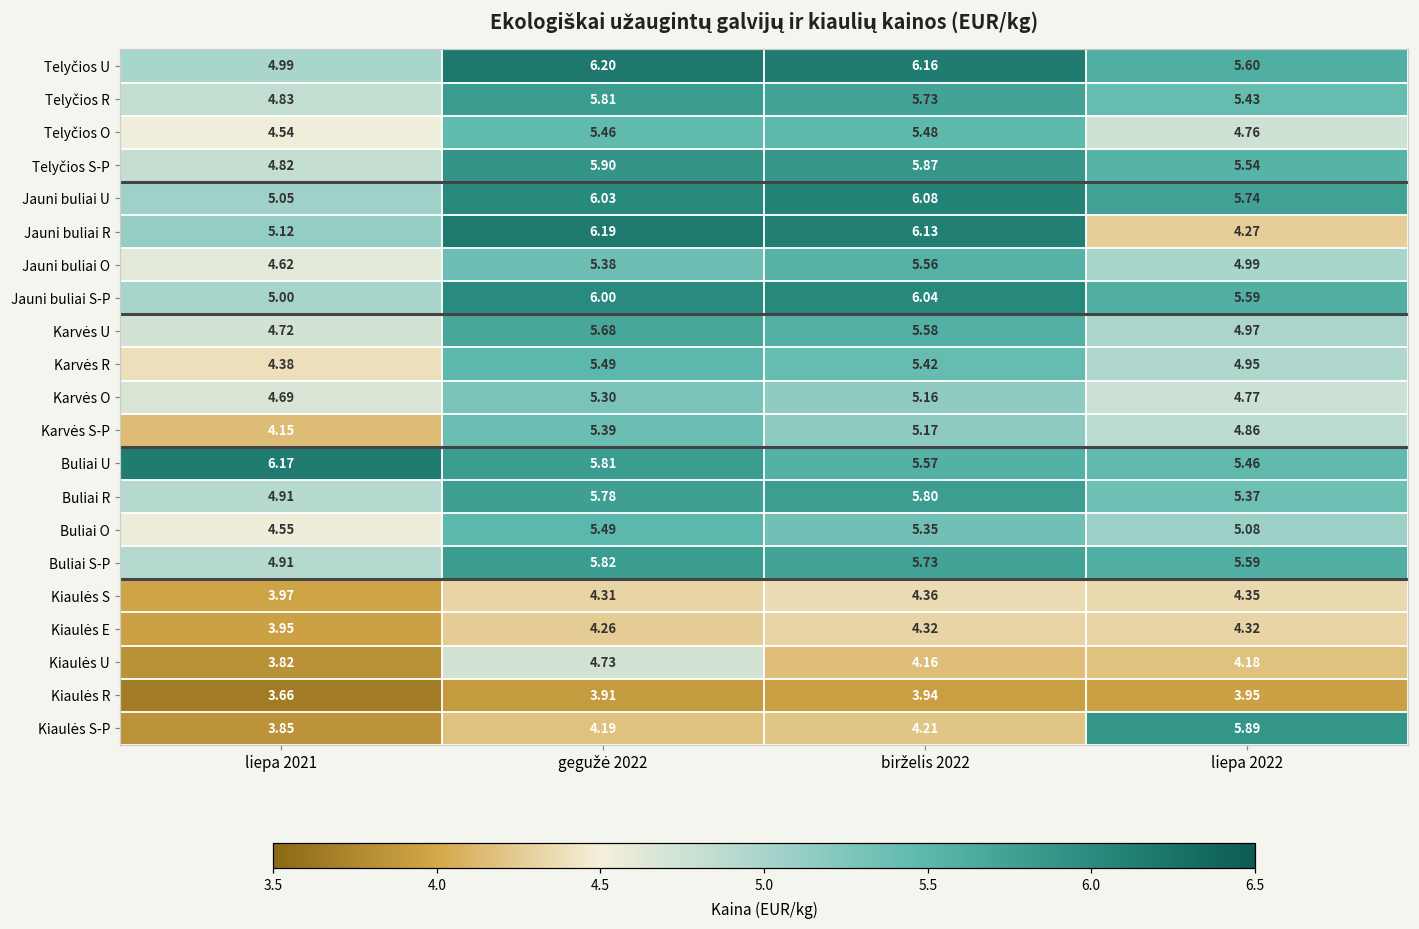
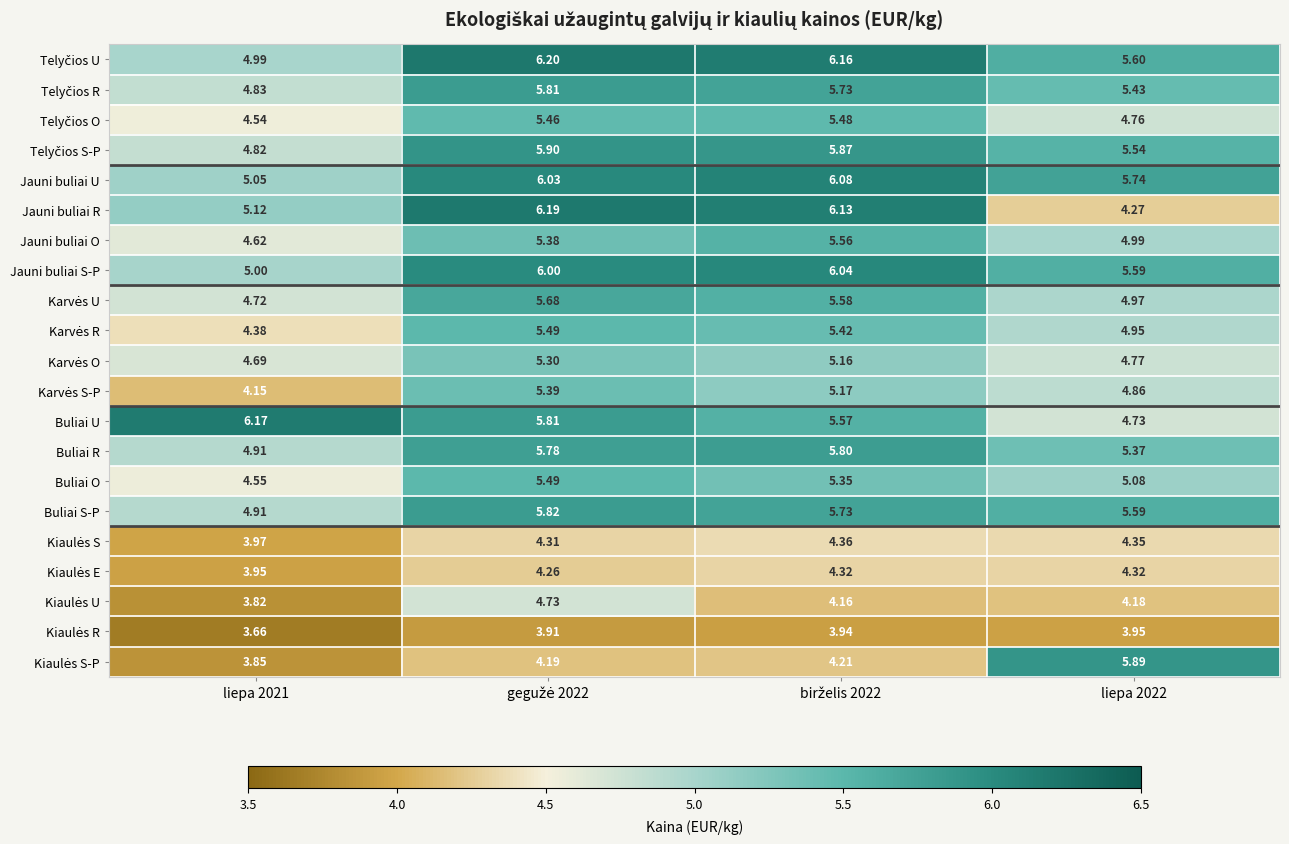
Buliai U, liepa 2022: 5.46 -> 4.73
